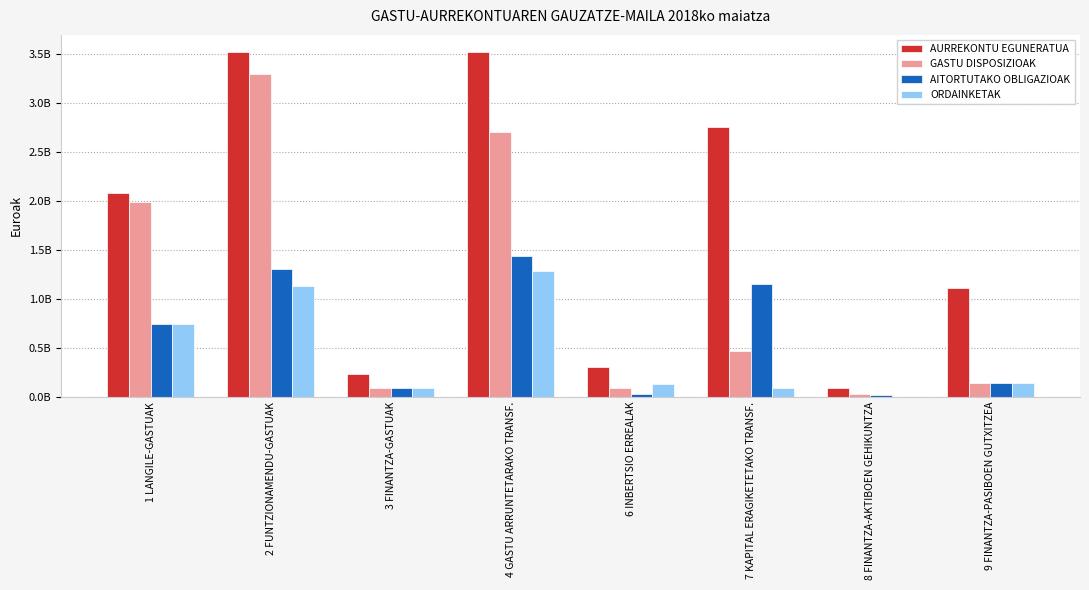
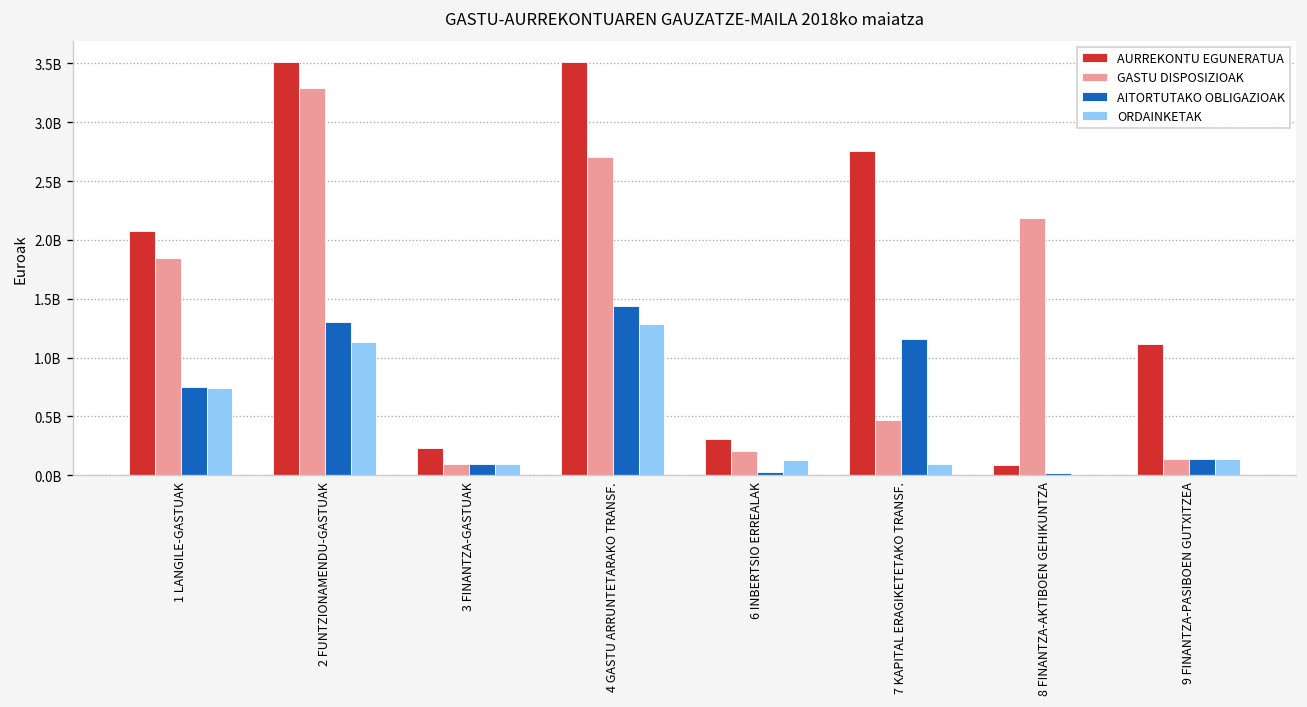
GASTU DISPOSIZIOAK, 1 LANGILE-GASTUAK: 2000000000 -> 1800000000
GASTU DISPOSIZIOAK, 6 INBERTSIO ERREALAK: 100000000 -> 200000000
GASTU DISPOSIZIOAK, 8 FINANTZA-AKTIBOEN GEHIKUNTZA: 0 -> 2200000000
